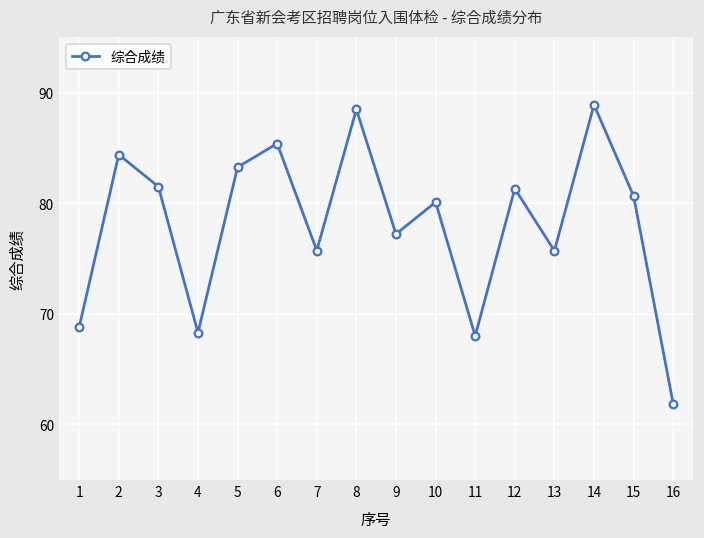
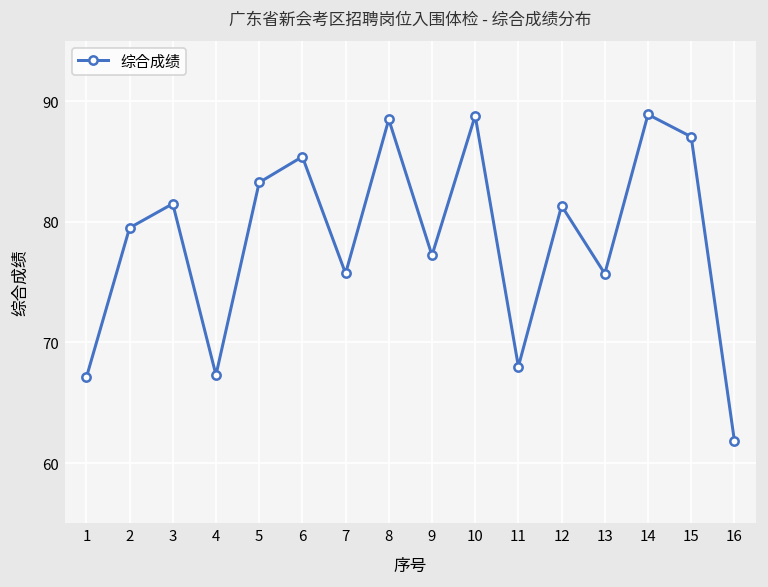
1: 68.8 -> 67.1
2: 84.4 -> 79.5
4: 68.3 -> 67.3
10: 80.1 -> 88.8
15: 80.7 -> 87.1
